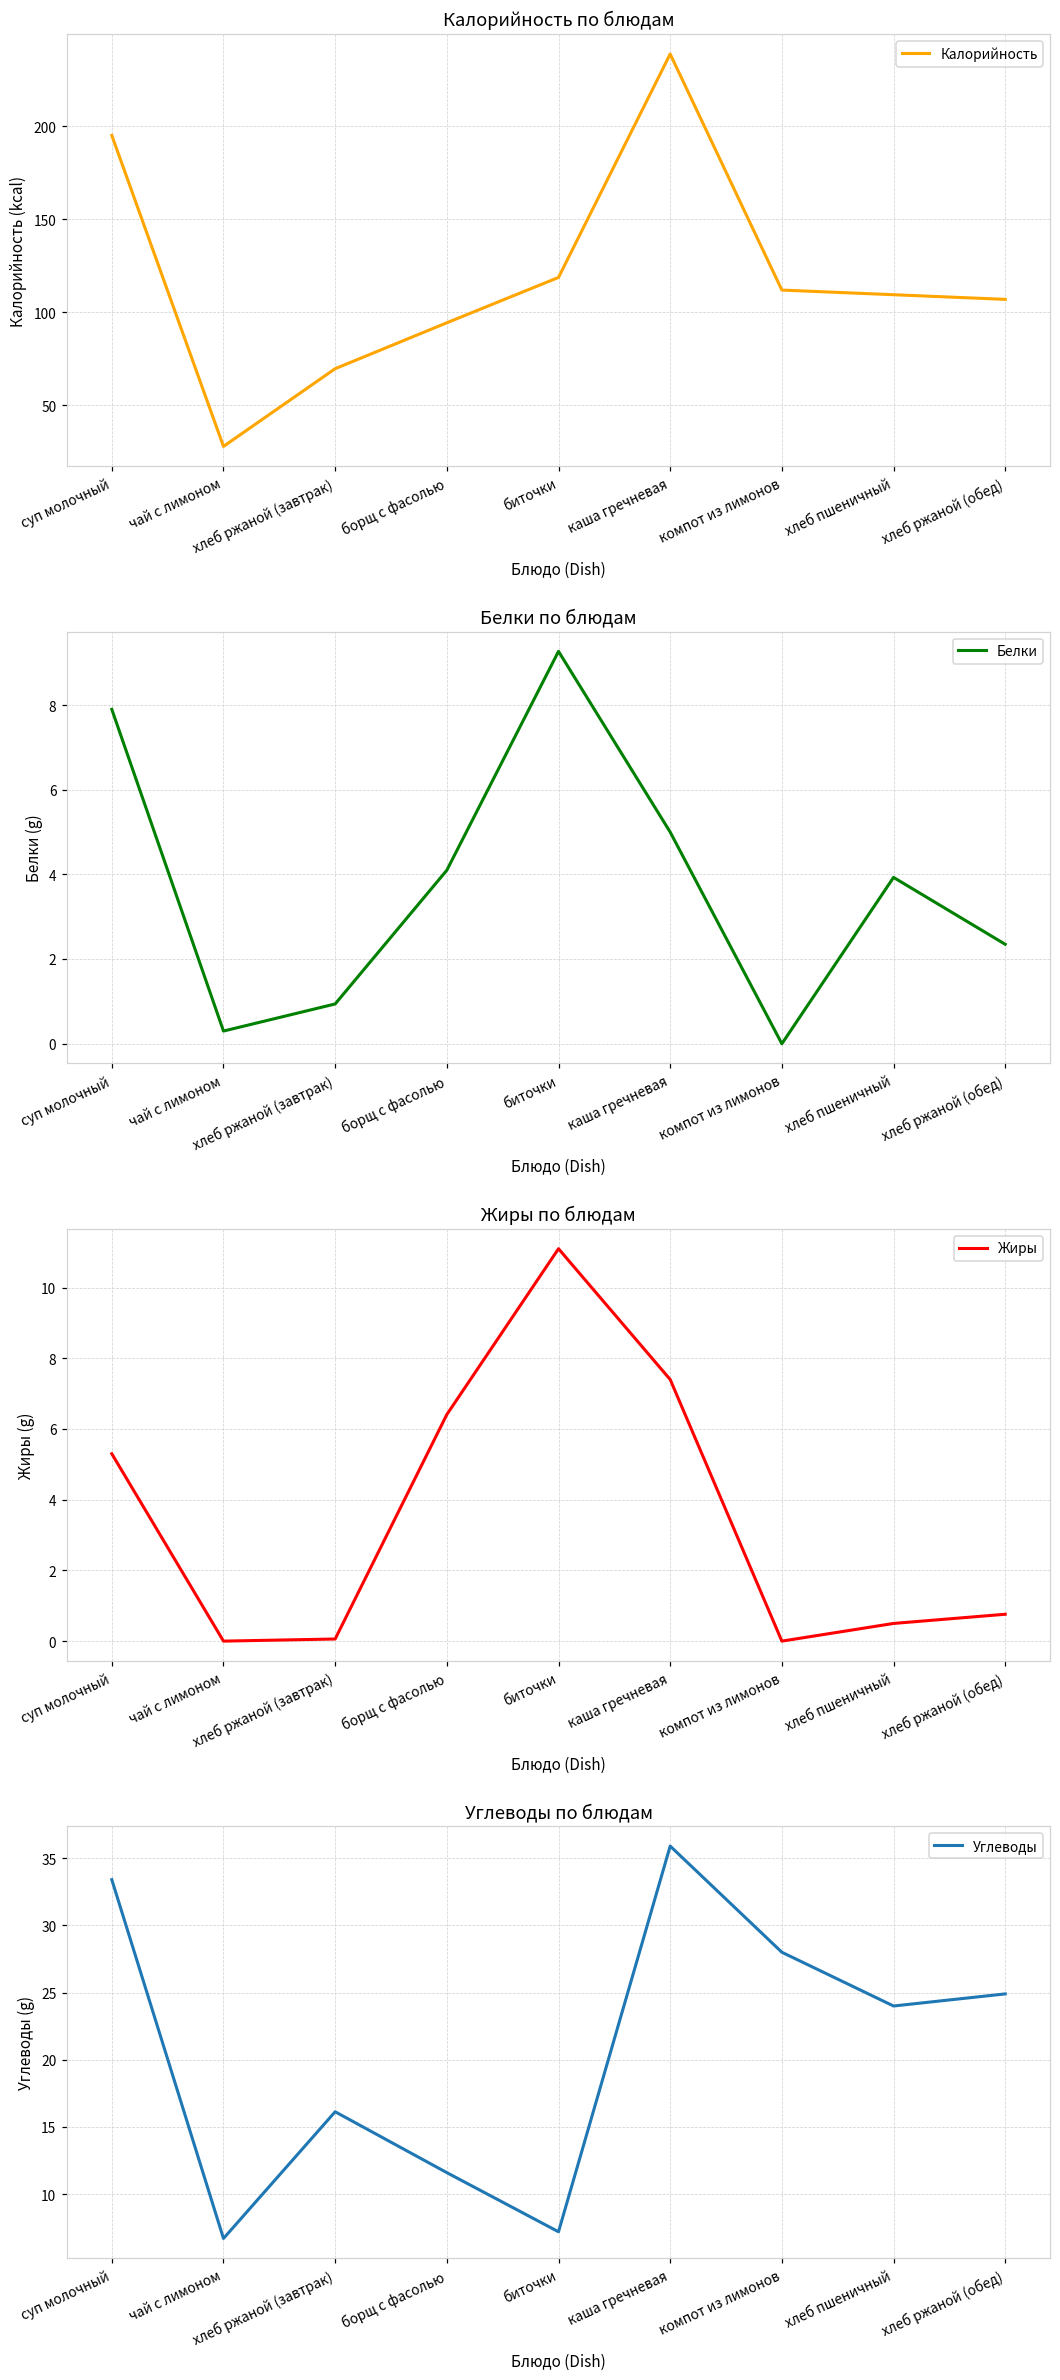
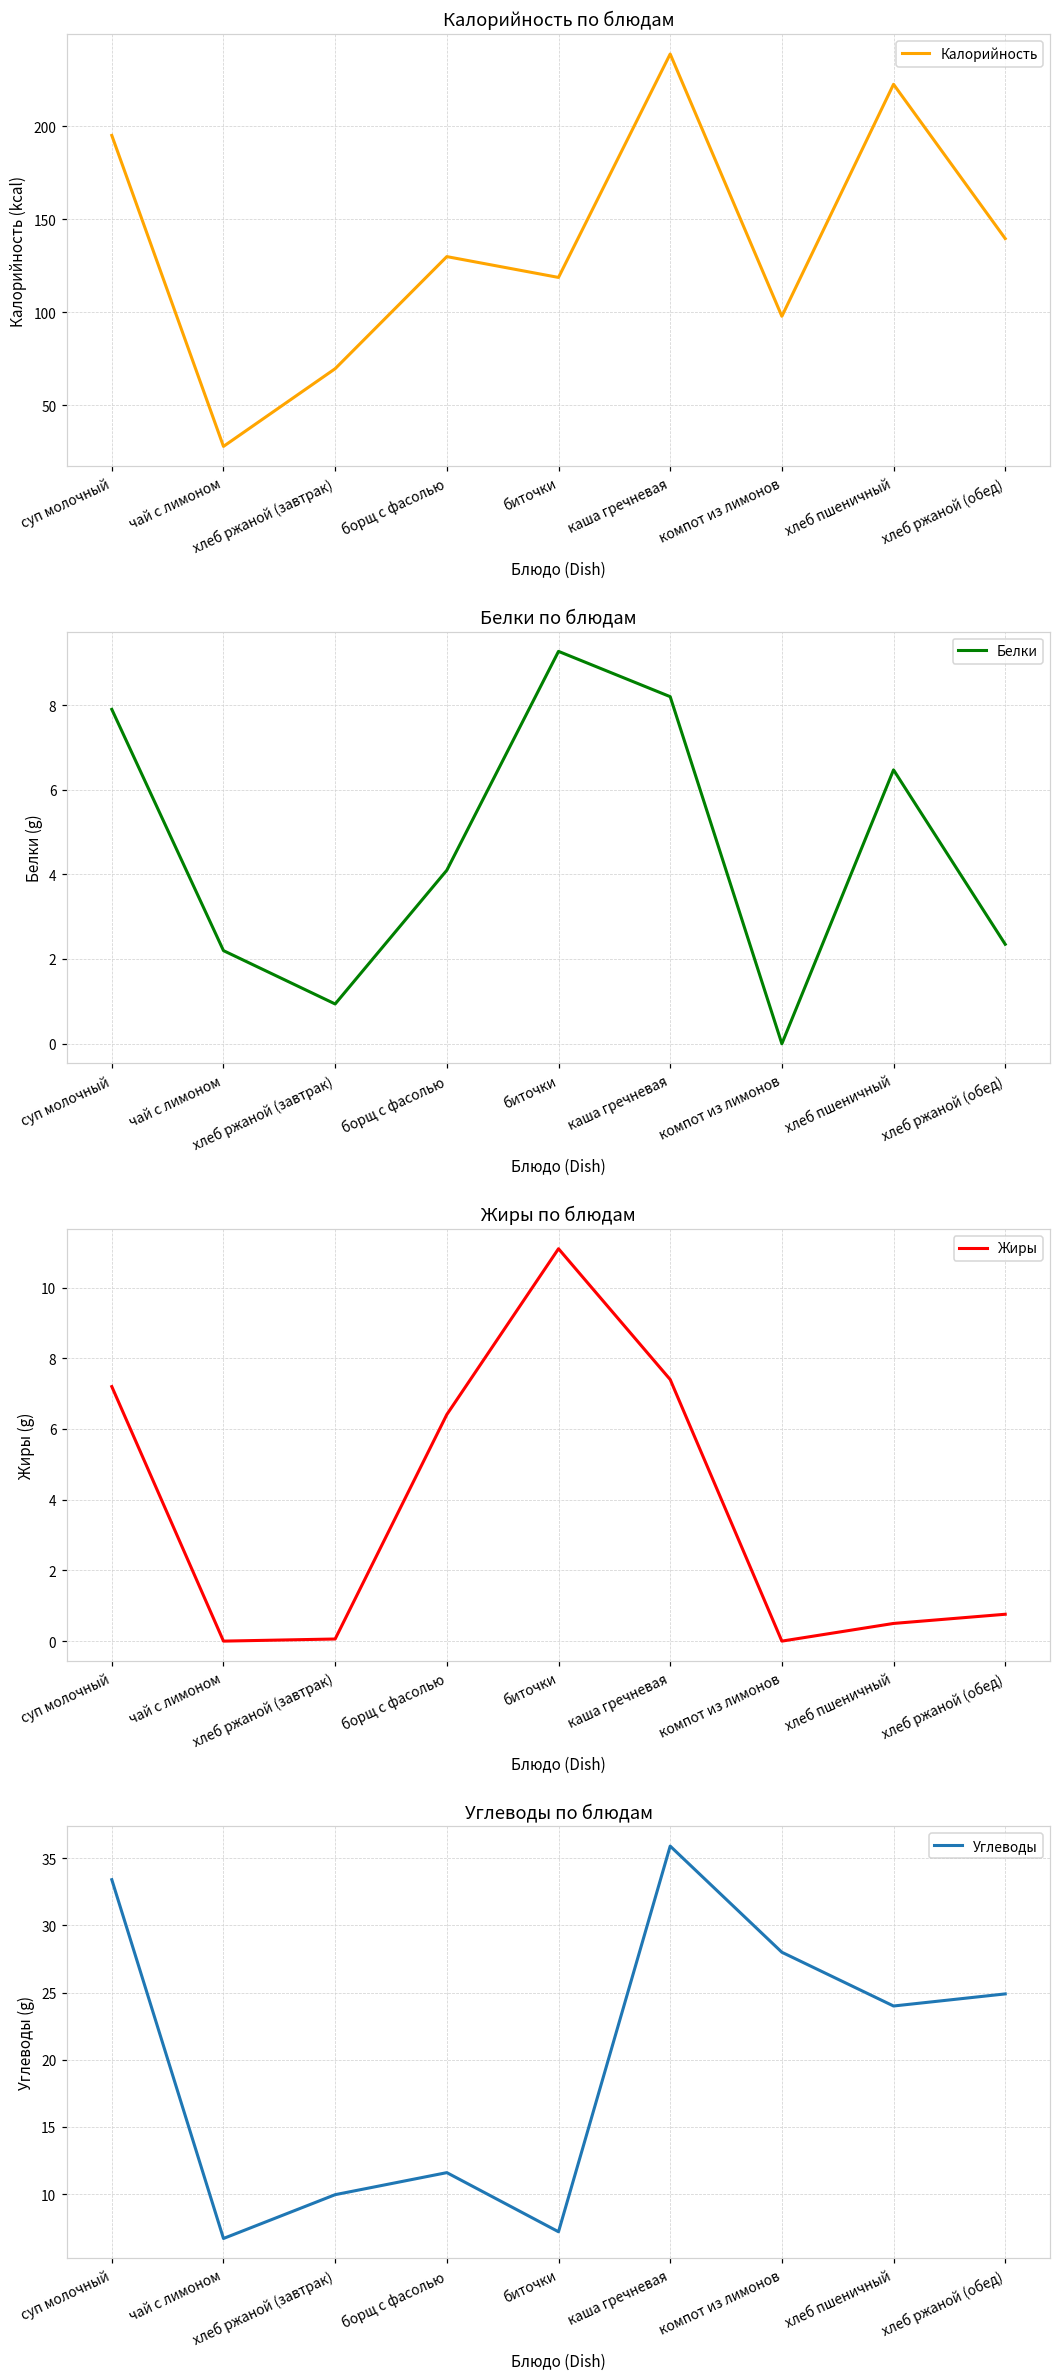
Калорийность по блюдам, борщ с фасолью: 94 -> 130
Калорийность по блюдам, компот из лимонов: 112 -> 98
Калорийность по блюдам, хлеб пшеничный: 110 -> 223
Калорийность по блюдам, хлеб ржаной (обед): 107 -> 140
Белки по блюдам, чай с лимоном: 0.3 -> 2.2
Белки по блюдам, каша гречневая: 5.0 -> 8.2
Белки по блюдам, хлеб пшеничный: 3.9 -> 6.5
Жиры по блюдам, суп молочный: 5.3 -> 7.2
Углеводы по блюдам, хлеб ржаной (завтрак): 16.1 -> 10.0
